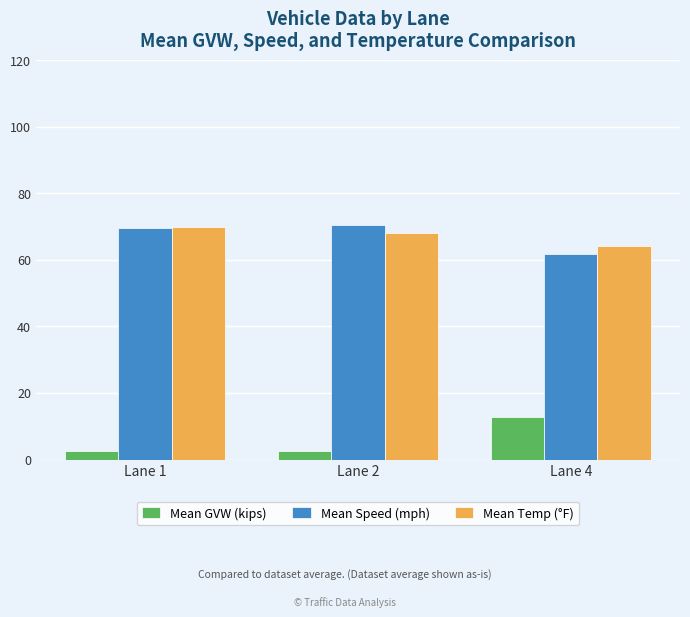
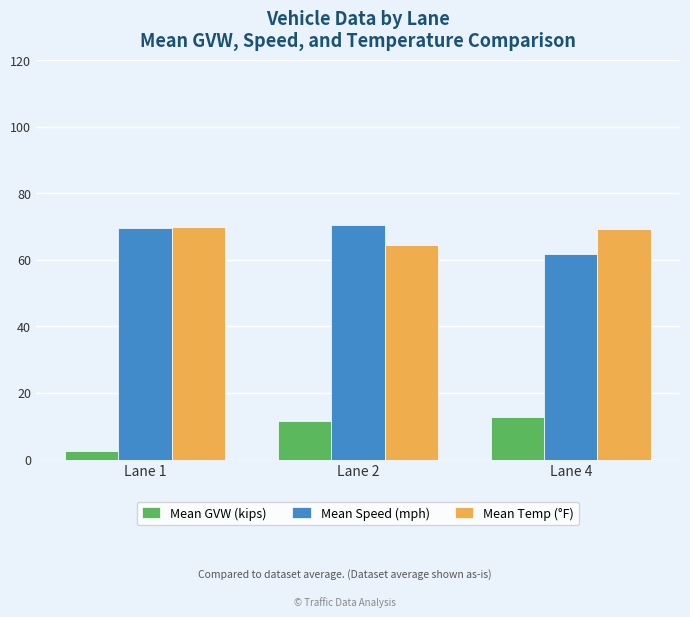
Mean GVW (kips), Lane 2: 3 -> 12
Mean Temp (°F), Lane 2: 68 -> 65
Mean Temp (°F), Lane 4: 64 -> 69
